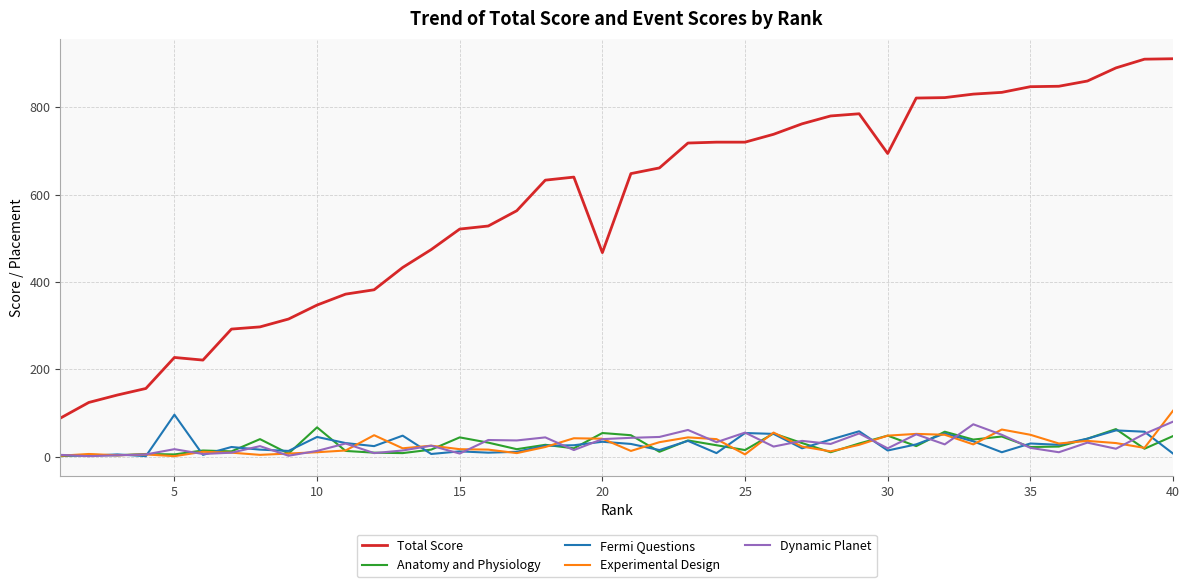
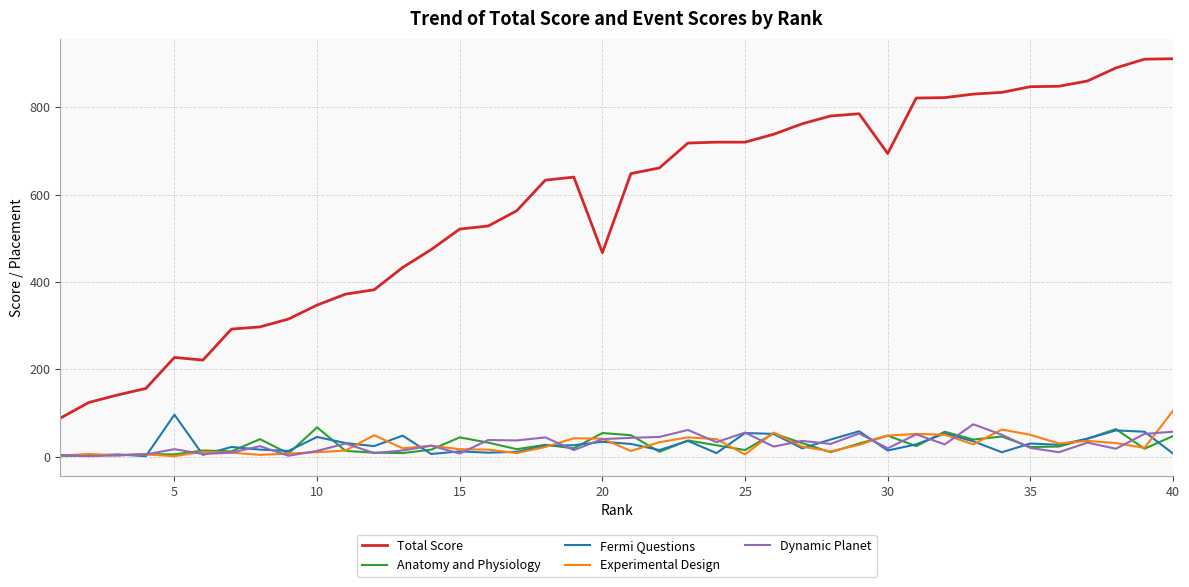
Dynamic Planet, 40: 80 -> 60
